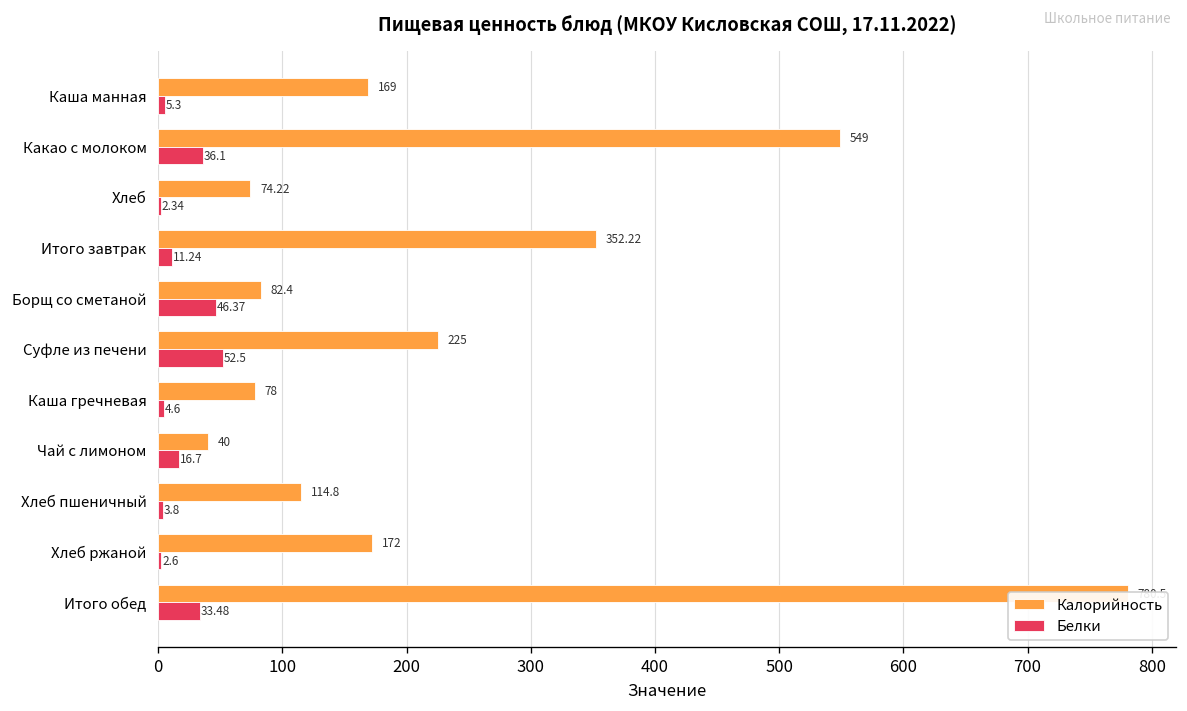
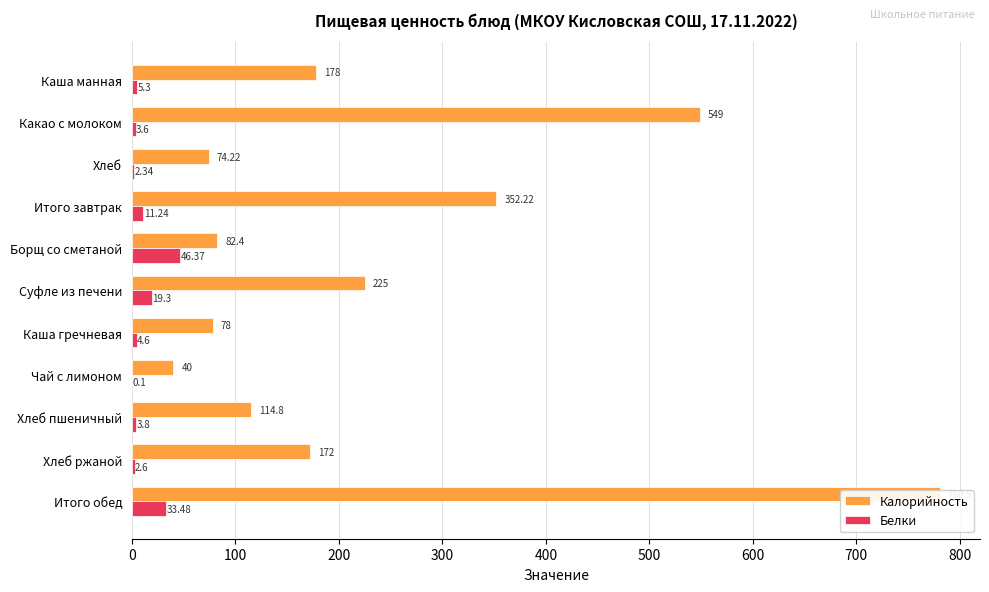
Калорийность, Каша манная: 169 -> 178
Белки, Какао с молоком: 36.1 -> 3.6
Белки, Суфле из печени: 52.5 -> 19.3
Белки, Чай с лимоном: 16.7 -> 0.1
